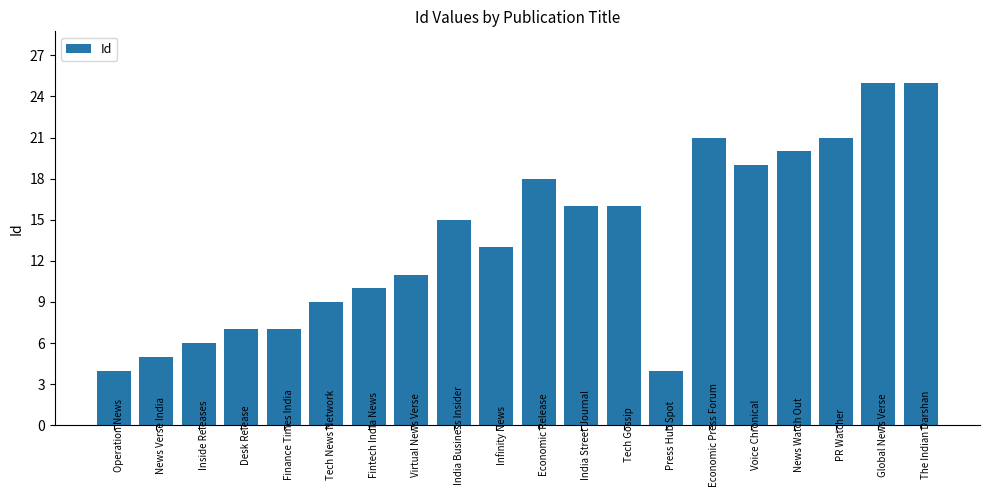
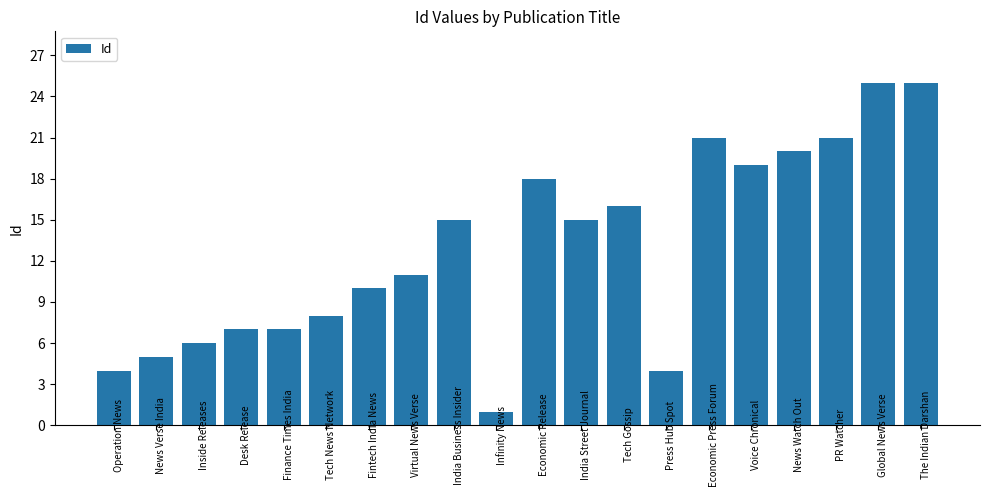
Tech News Network: 9 -> 8
Infinity News: 13 -> 1
India Street Journal: 16 -> 15
